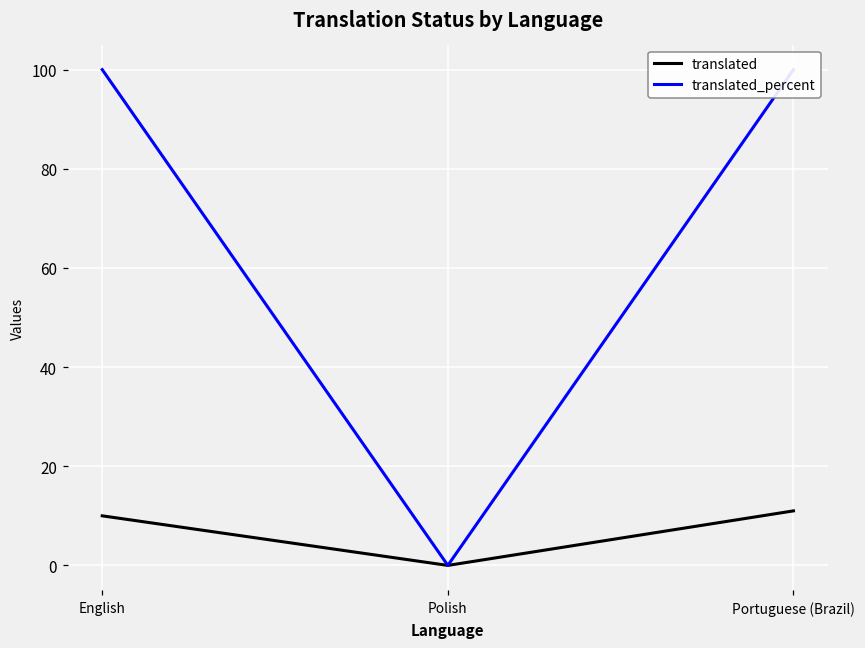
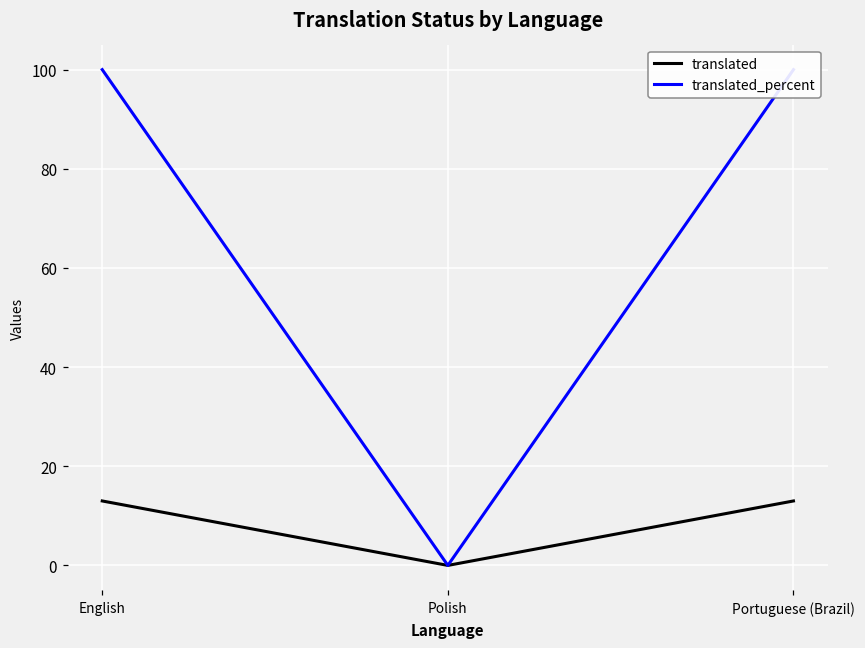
translated, English: 10 -> 13
translated, Portuguese (Brazil): 11 -> 13
